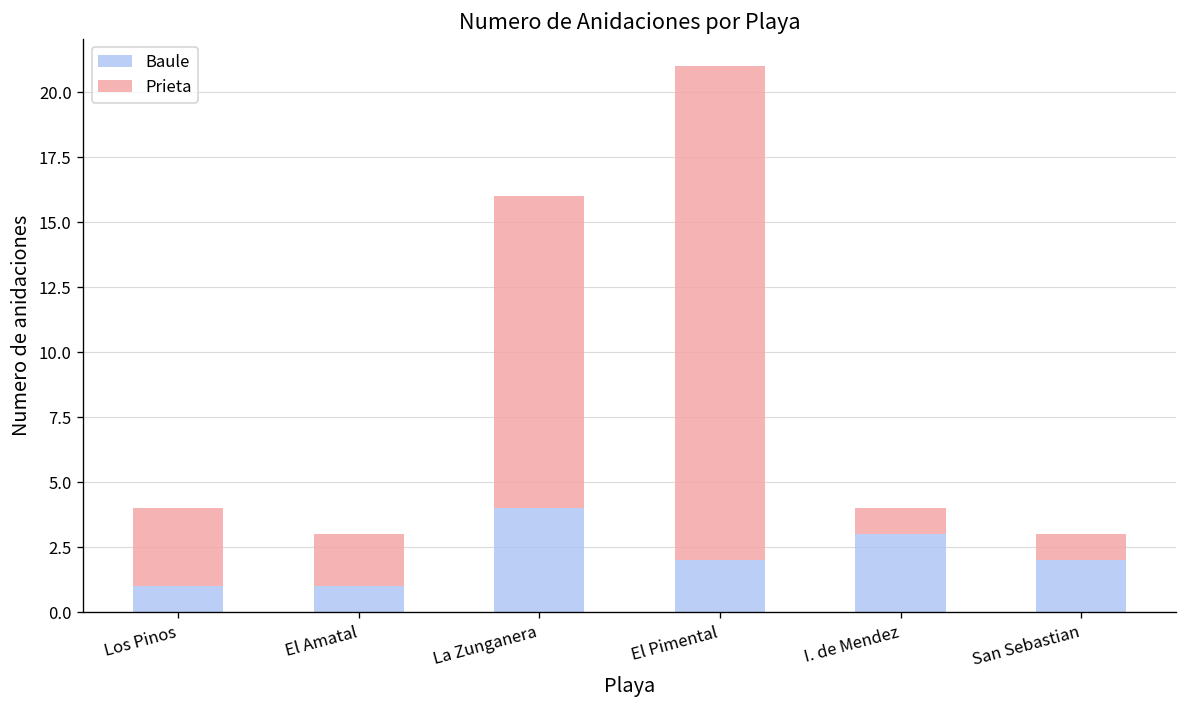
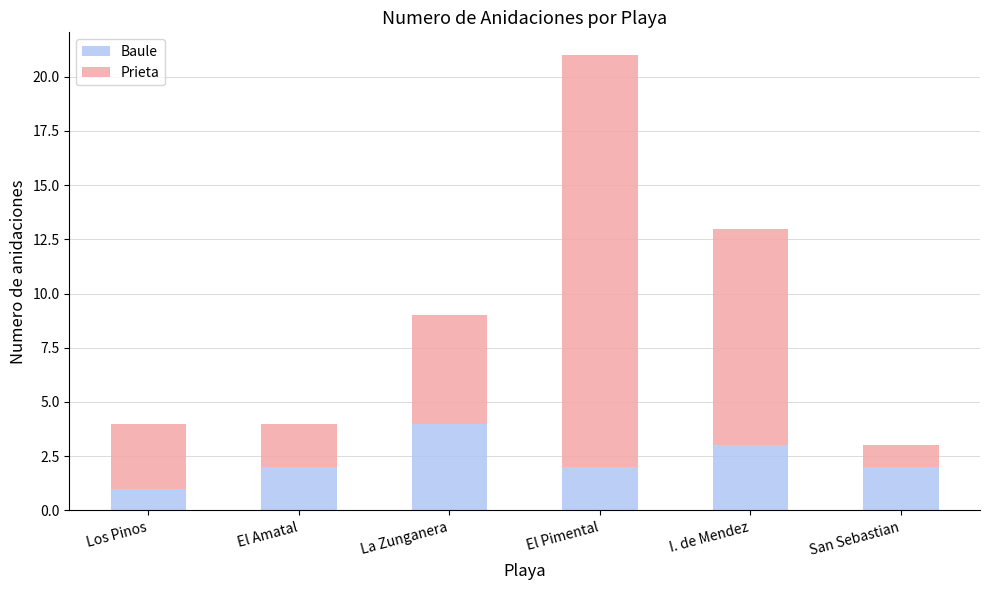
Baule, El Amatal: 1 -> 2
Prieta, La Zunganera: 12 -> 5
Prieta, I. de Mendez: 1 -> 10
